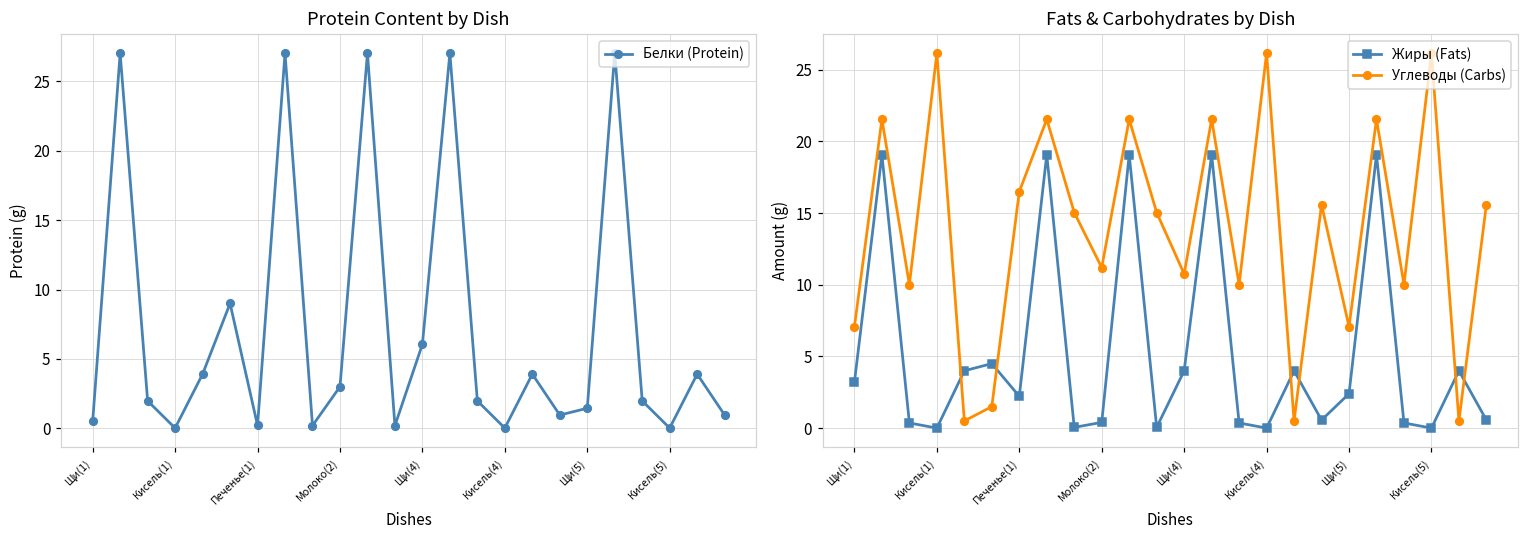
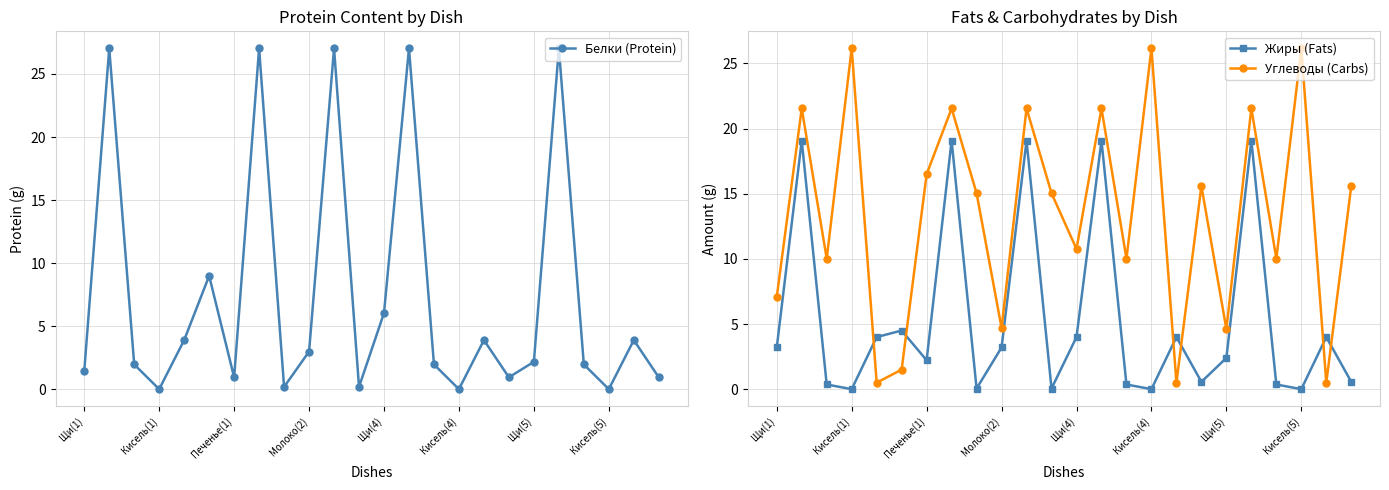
Protein Content by Dish, Щи(1): 0.5 -> 1.5
Protein Content by Dish, Печенье(1): 0.2 -> 1.0
Protein Content by Dish, Щи(5): 1.5 -> 2.2
Fats & Carbohydrates by Dish, Жиры (Fats), Молоко(2): 0.4 -> 3.2
Fats & Carbohydrates by Dish, Углеводы (Carbs), Молоко(2): 11.2 -> 4.7
Fats & Carbohydrates by Dish, Углеводы (Carbs), Щи(5): 7.1 -> 4.6
